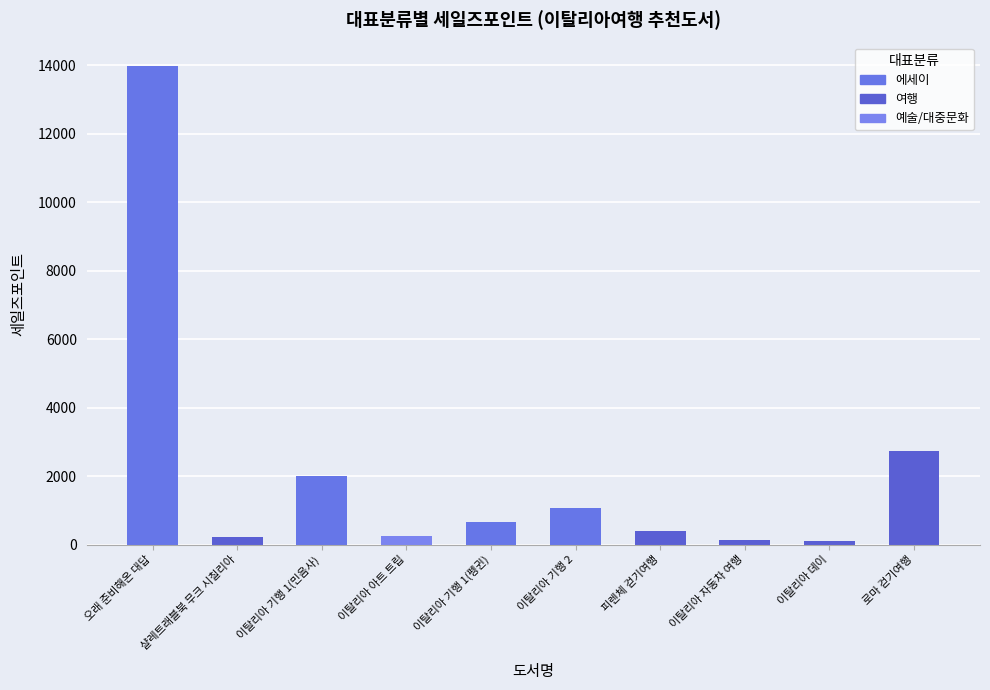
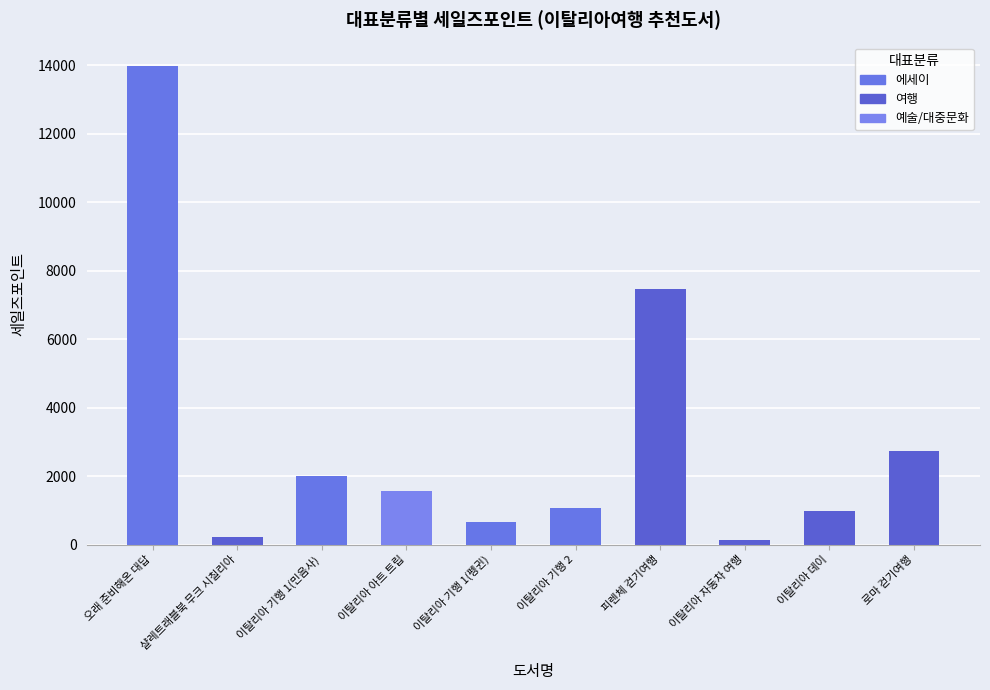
이탈리아 아트 트립: 200 -> 1600
피렌체 걷기여행: 400 -> 7500
이탈리아 데이: 100 -> 1000
